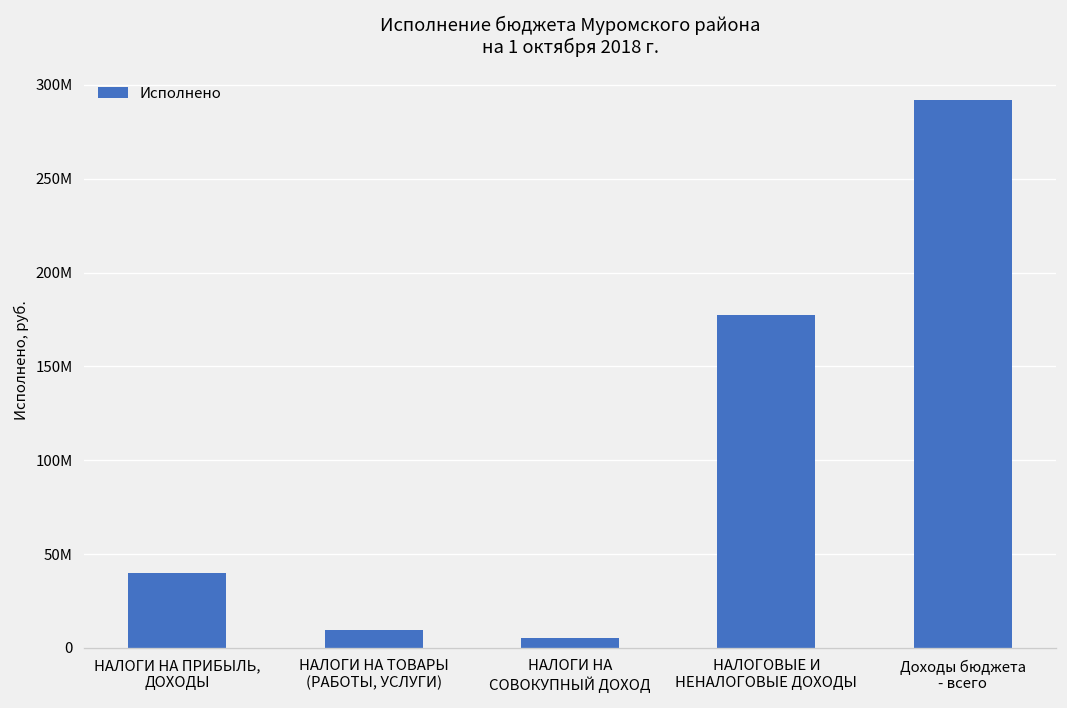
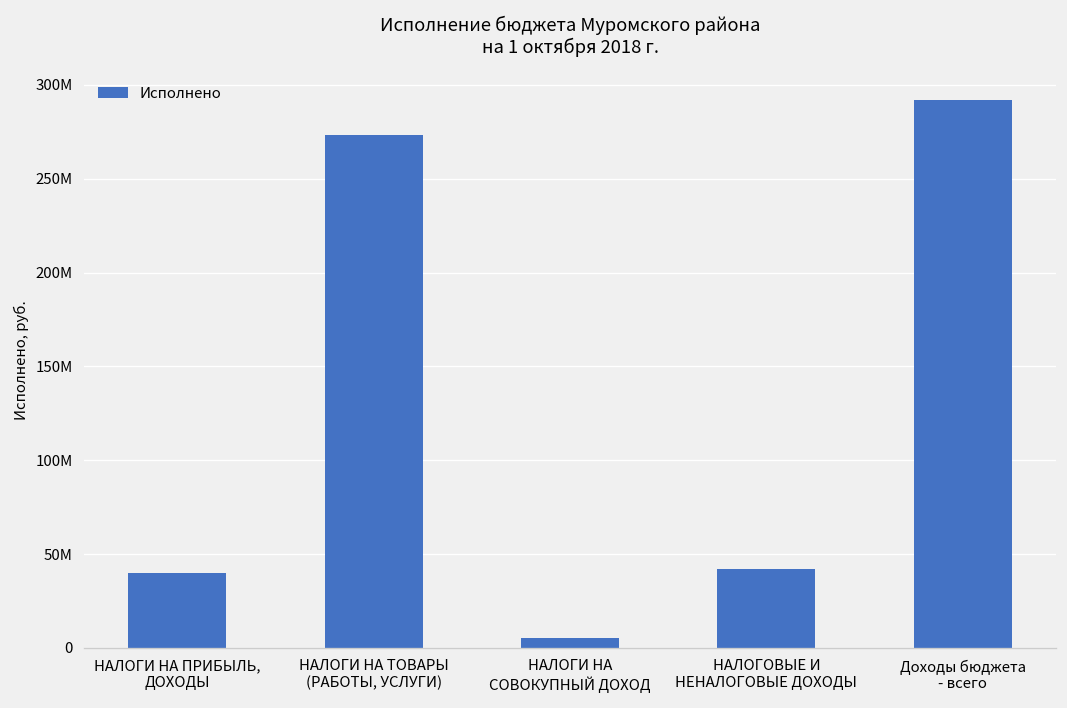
НАЛОГИ НА ТОВАРЫ (РАБОТЫ, УСЛУГИ): 10000000 -> 273000000
НАЛОГОВЫЕ И НЕНАЛОГОВЫЕ ДОХОДЫ: 178000000 -> 42000000
